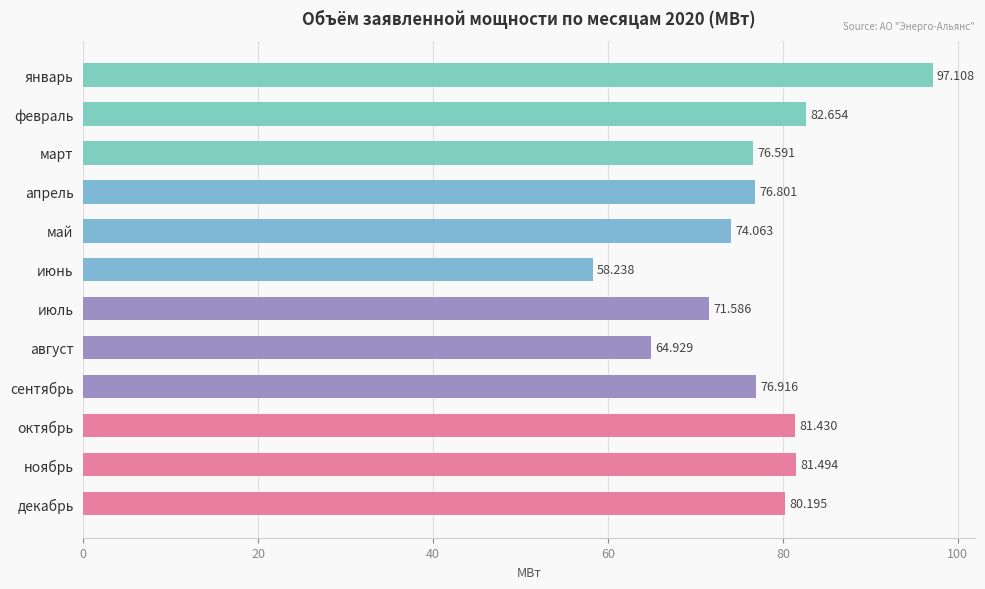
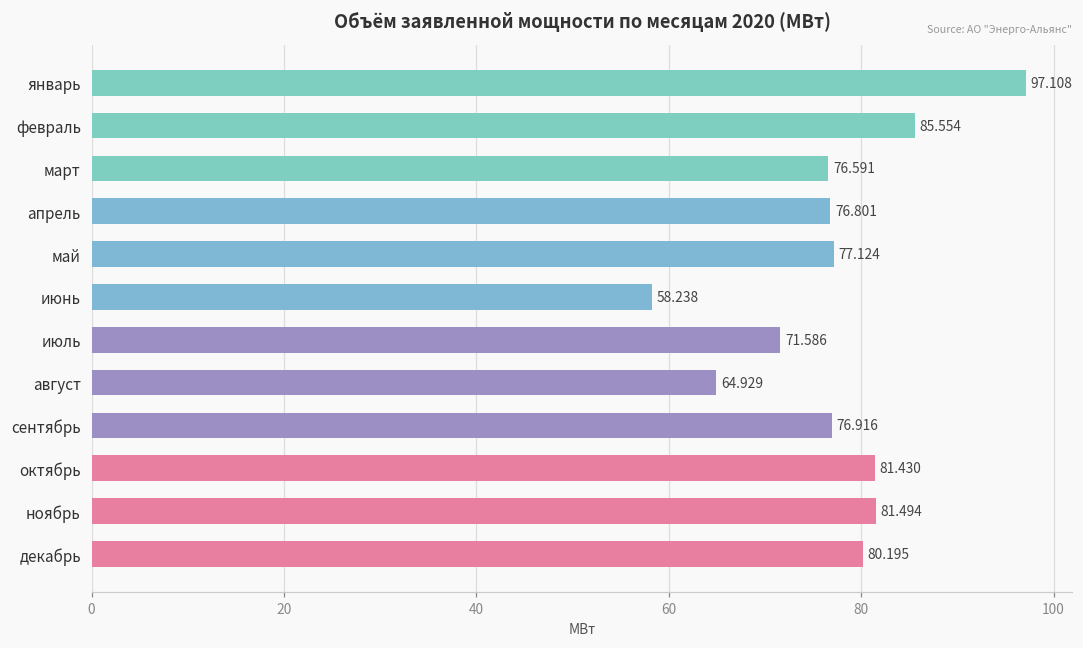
февраль: 82.654 -> 85.554
май: 74.063 -> 77.124
